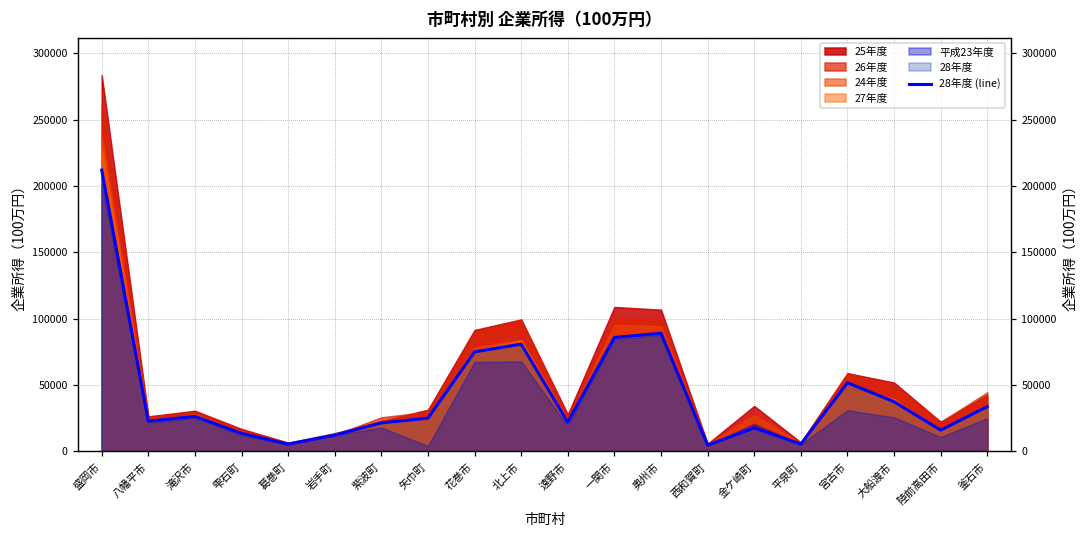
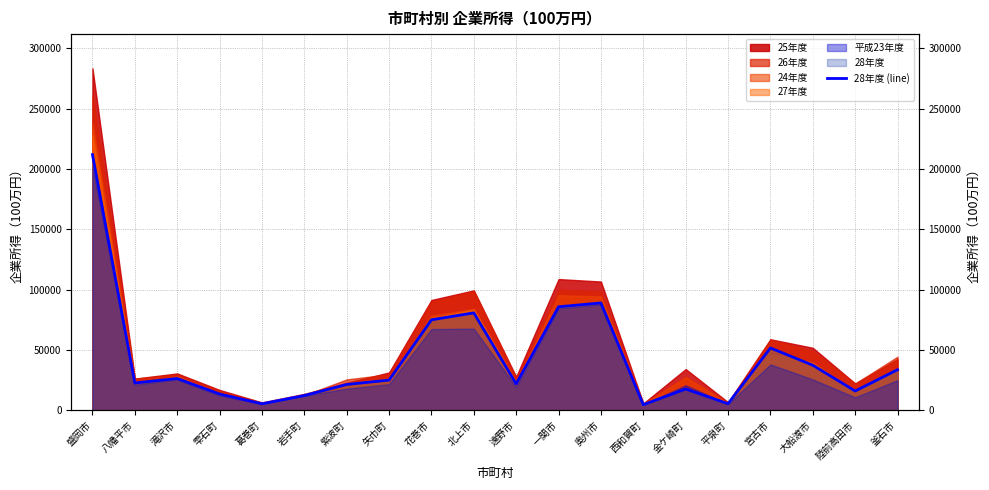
平成23年度, 矢巾町: 4000 -> 22000
平成23年度, 宮古市: 31000 -> 38000
